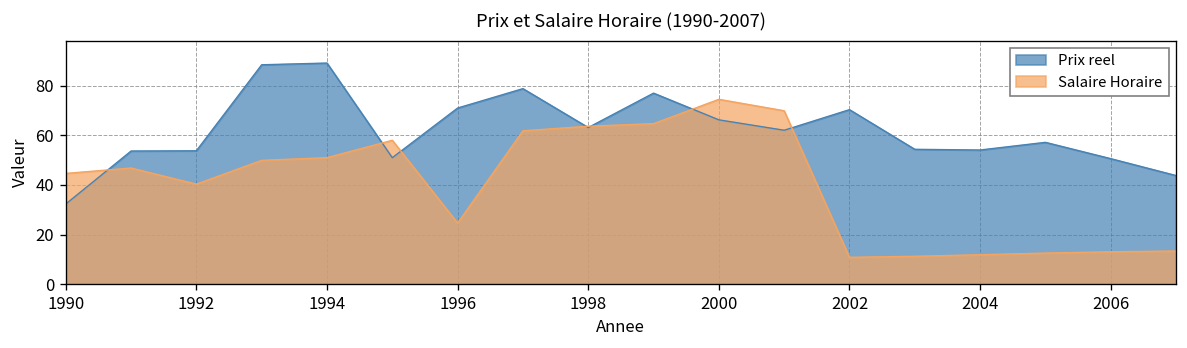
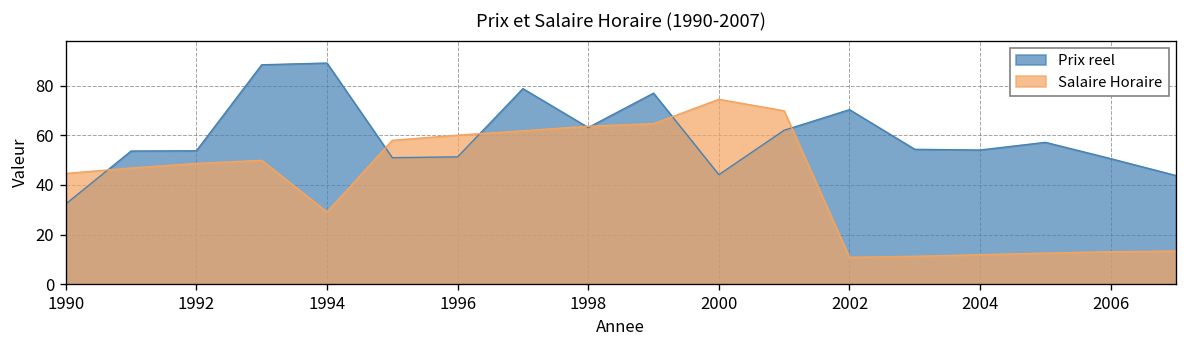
Salaire Horaire, 1992: 40 -> 49
Salaire Horaire, 1994: 51 -> 29
Prix reel, 1996: 71 -> 51
Salaire Horaire, 1996: 25 -> 60
Prix reel, 2000: 66 -> 44
